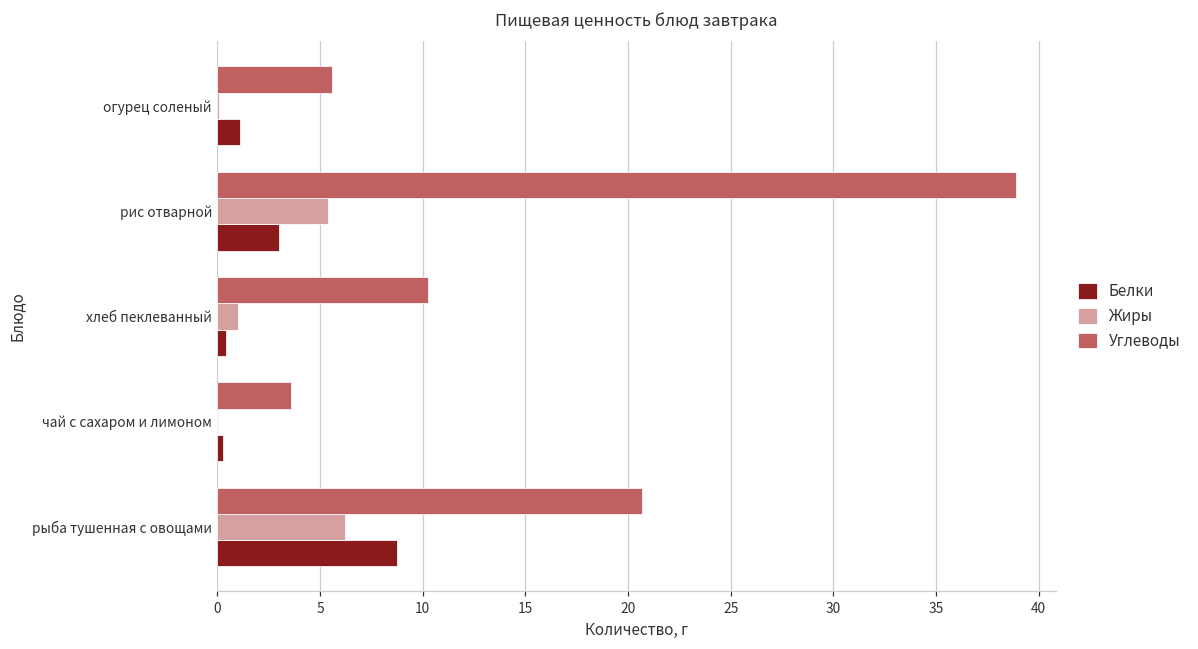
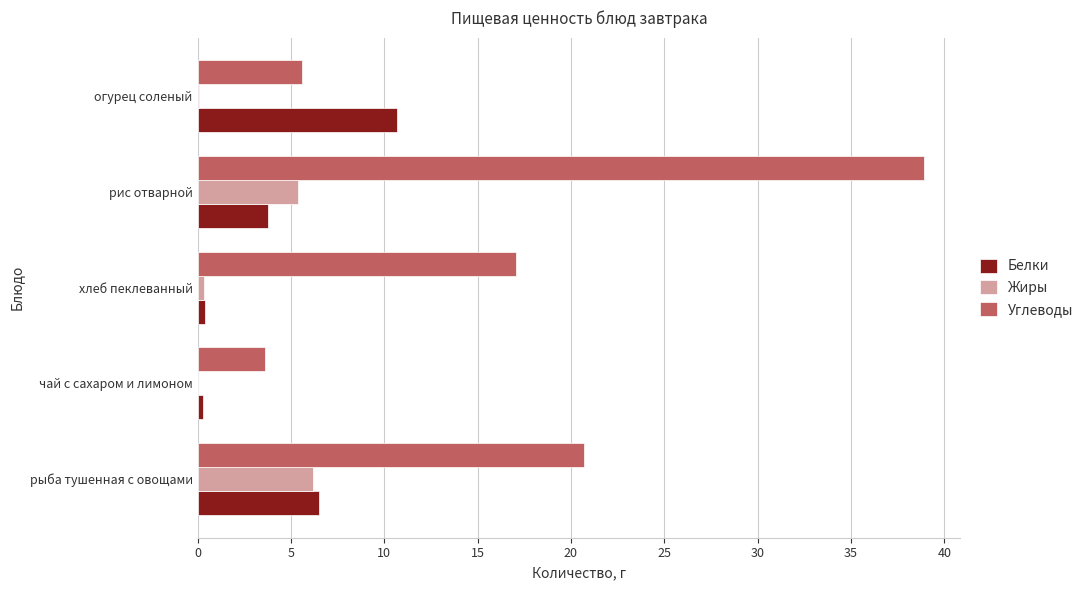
Белки, огурец соленый: 1.1 -> 10.7
Белки, рис отварной: 3.0 -> 3.8
Углеводы, хлеб пеклеванный: 10.3 -> 17.1
Жиры, хлеб пеклеванный: 1.0 -> 0.4
Белки, рыба тушенная с овощами: 8.8 -> 6.5
